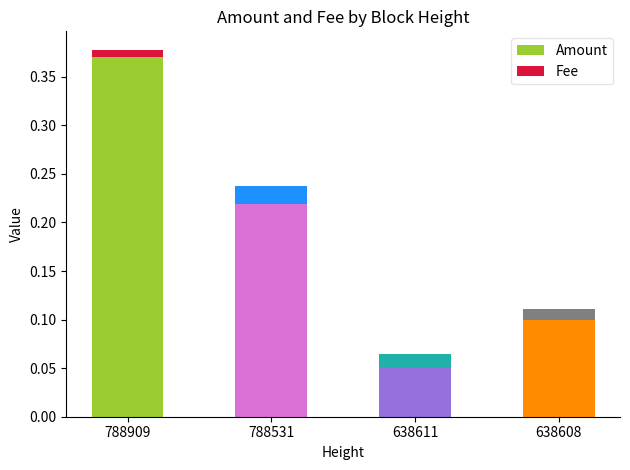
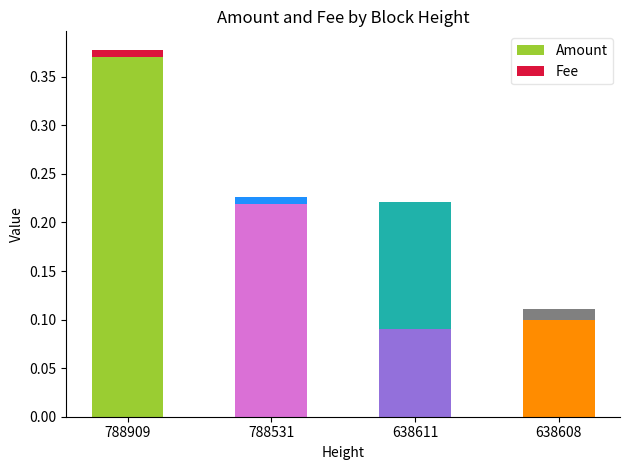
Fee, 788531: 0.02 -> 0.01
Amount, 638611: 0.05 -> 0.09
Fee, 638611: 0.01 -> 0.13
